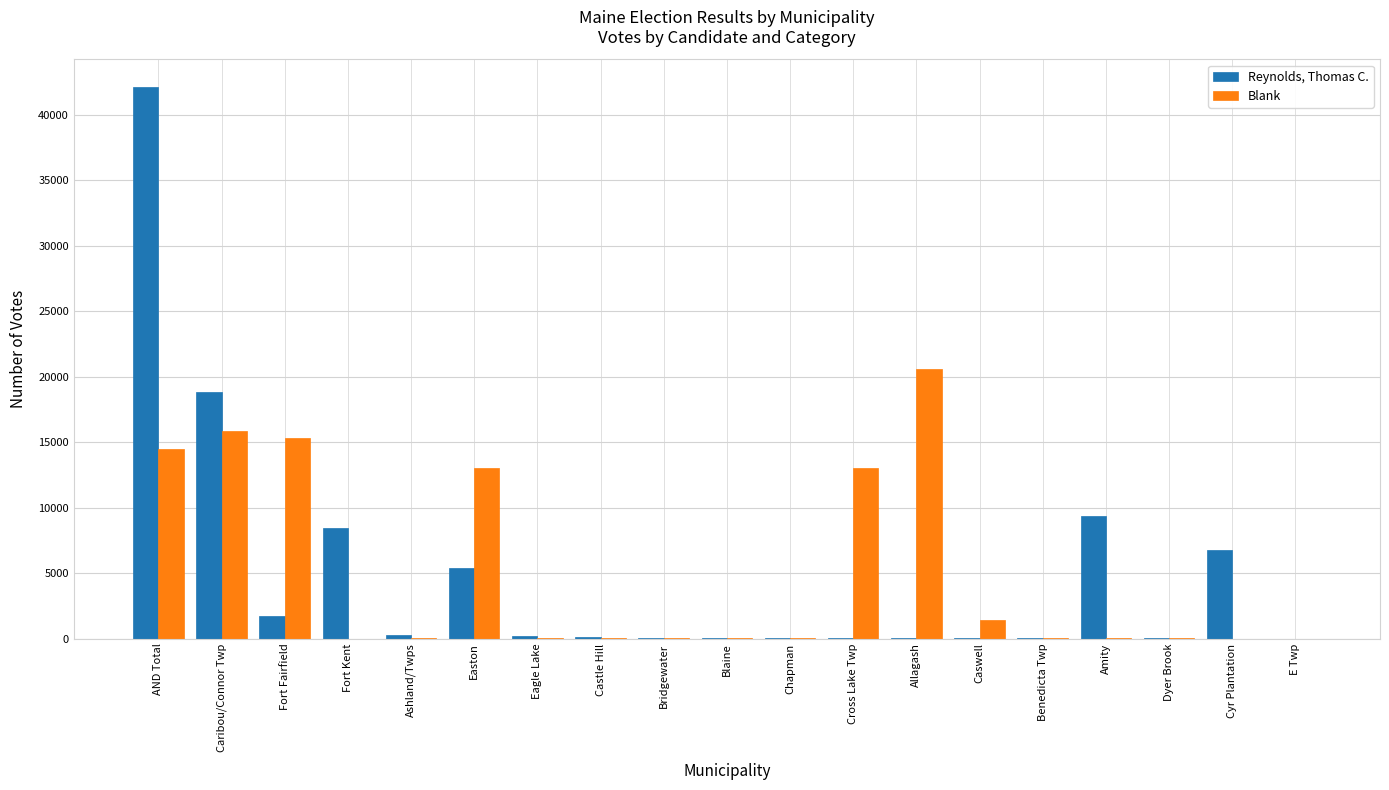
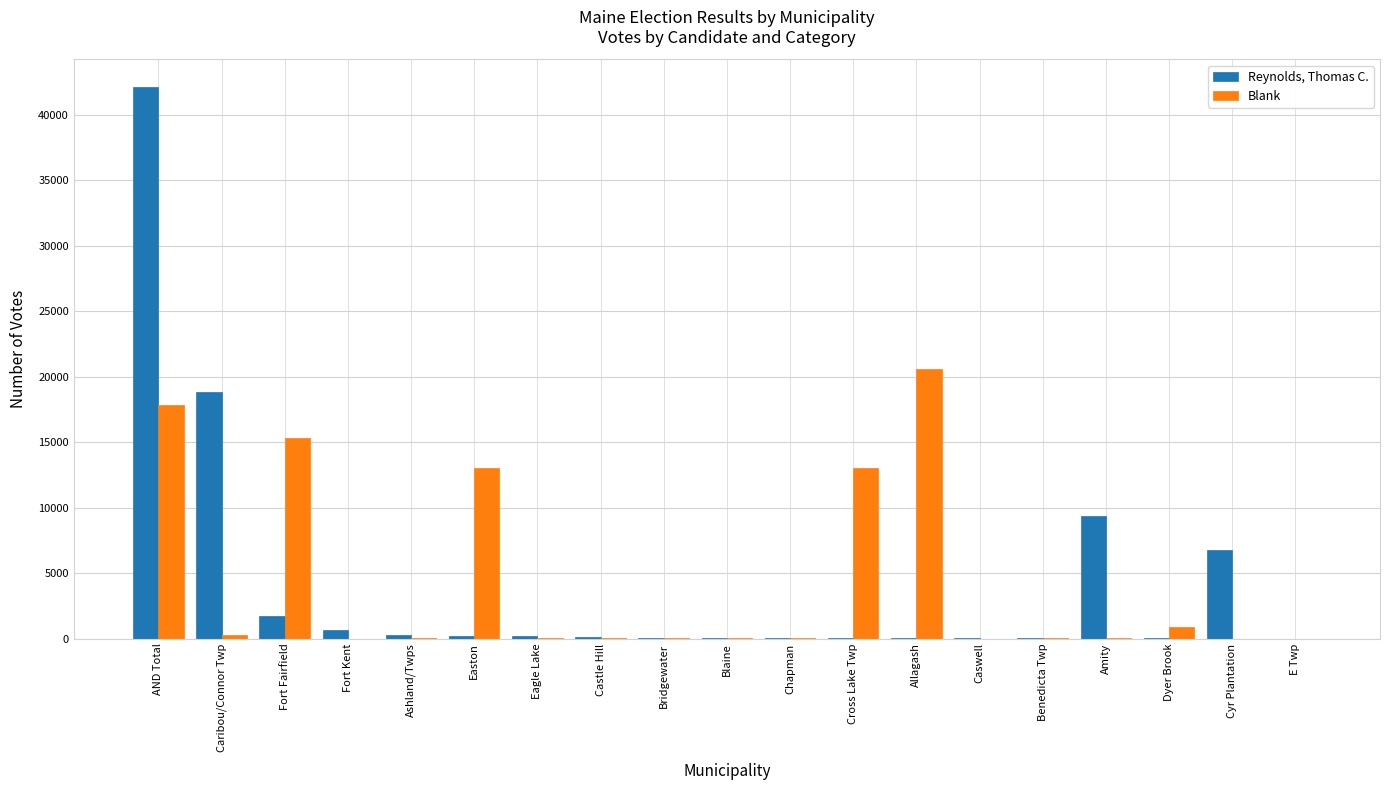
Blank, AND Total: 14400 -> 17800
Blank, Caribou/Connor Twp: 15900 -> 300
Reynolds, Thomas C., Fort Kent: 8400 -> 600
Reynolds, Thomas C., Easton: 5400 -> 200
Blank, Caswell: 1500 -> 0
Blank, Dyer Brook: 0 -> 900
